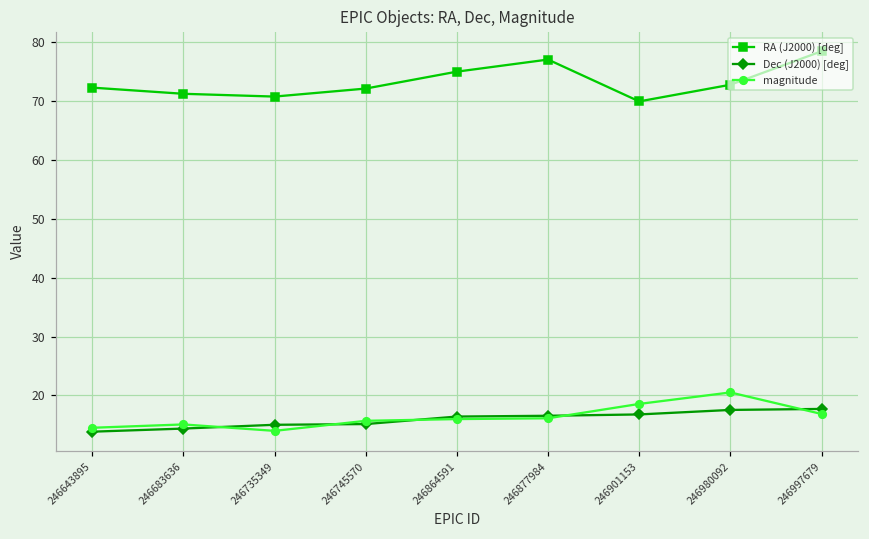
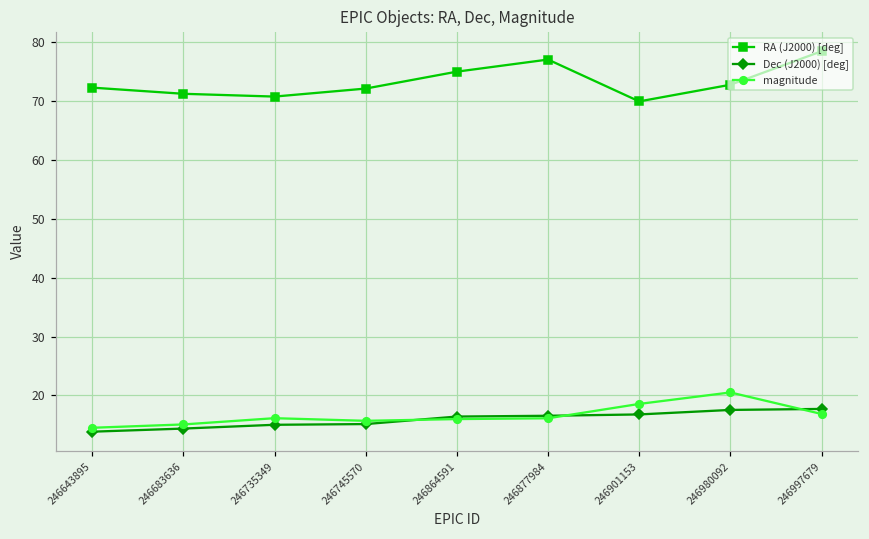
magnitude, 246735349: 14 -> 16
